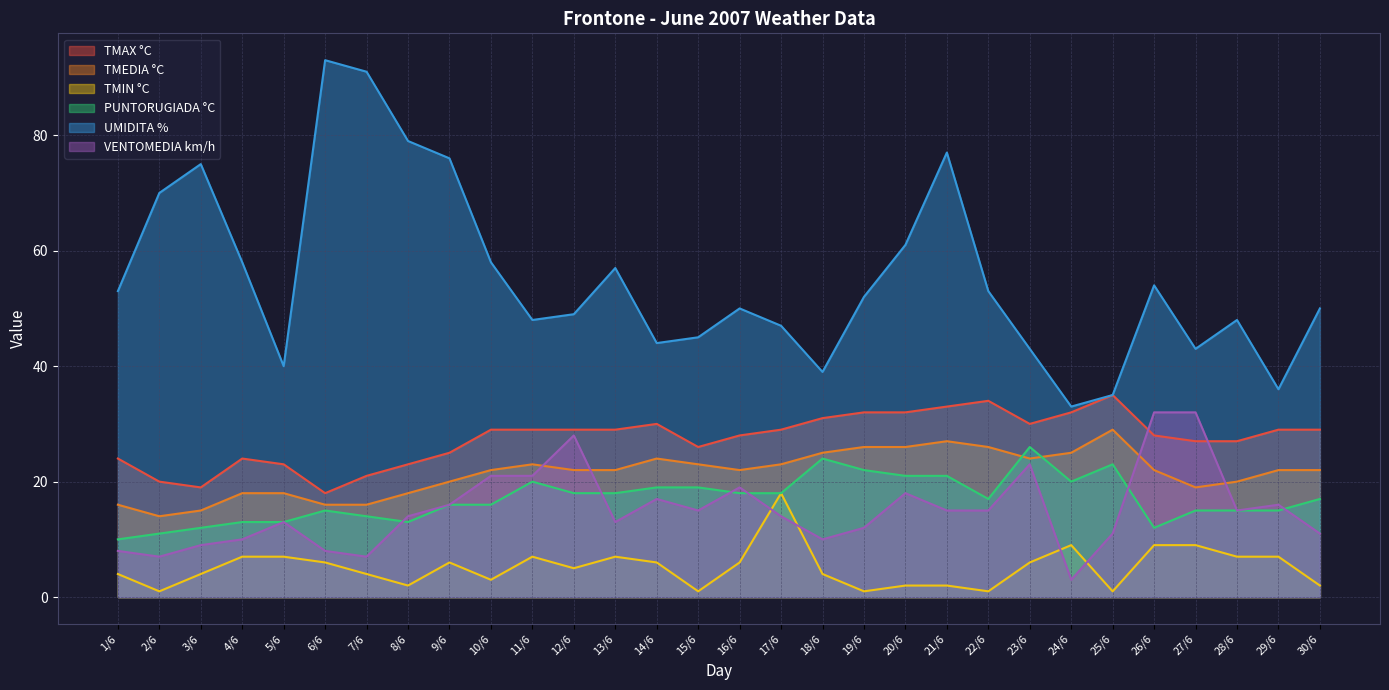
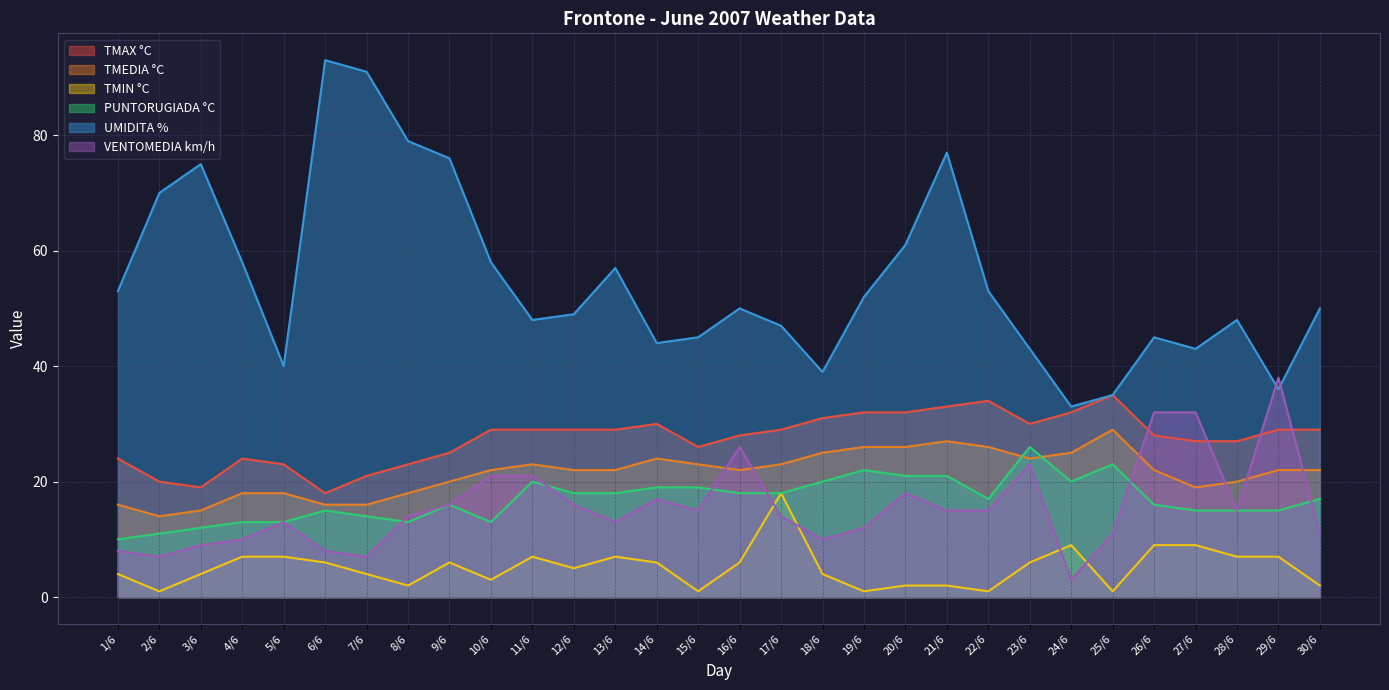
PUNTORUGIADA °C, 10/6: 16 -> 13
VENTOMEDIA km/h, 12/6: 28 -> 16
VENTOMEDIA km/h, 16/6: 19 -> 26
PUNTORUGIADA °C, 18/6: 24 -> 20
PUNTORUGIADA °C, 26/6: 12 -> 16
UMIDITA %, 26/6: 54 -> 45
VENTOMEDIA km/h, 29/6: 16 -> 38
